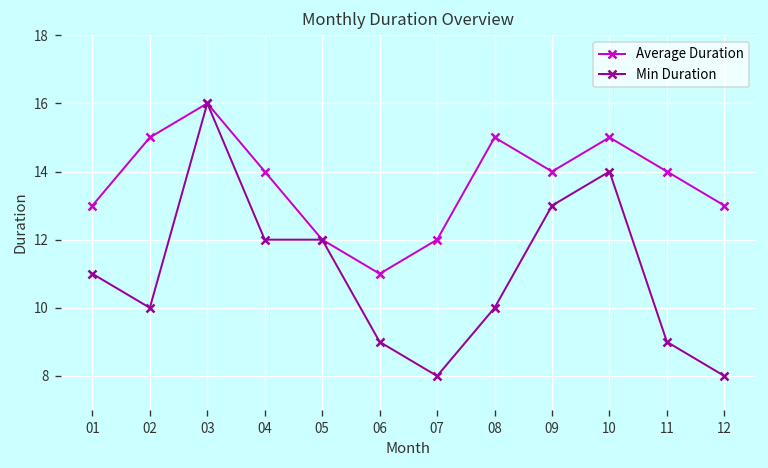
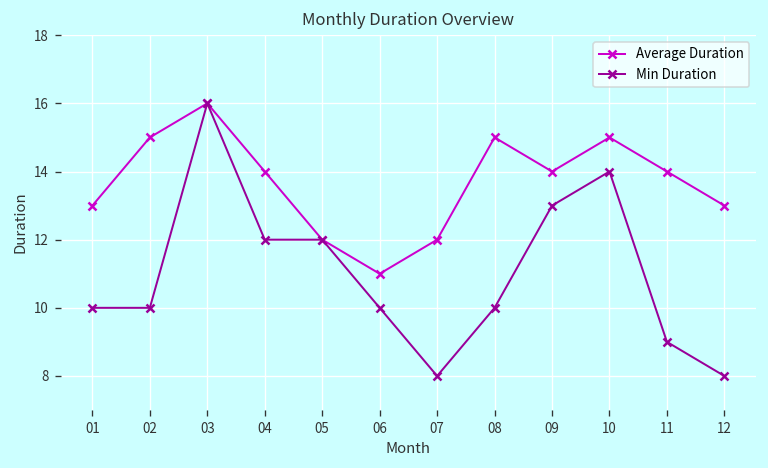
Min Duration, 01: 11 -> 10
Min Duration, 06: 9 -> 10
